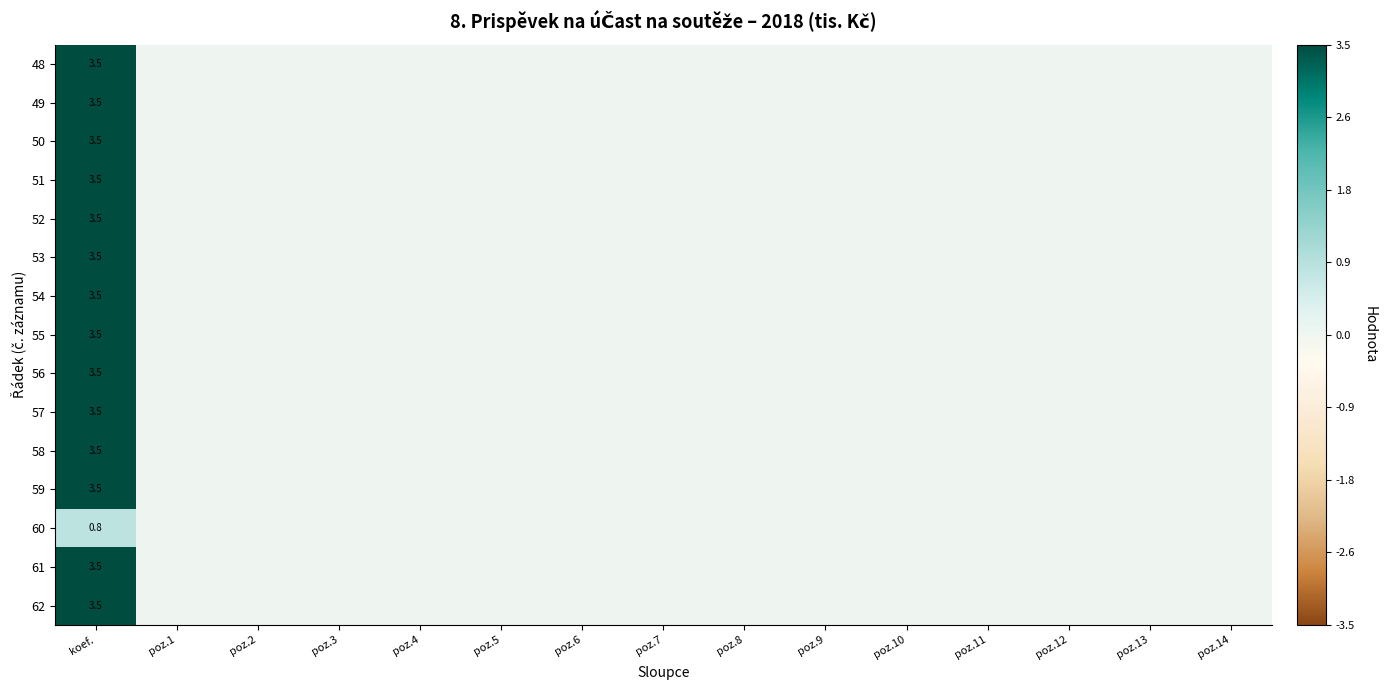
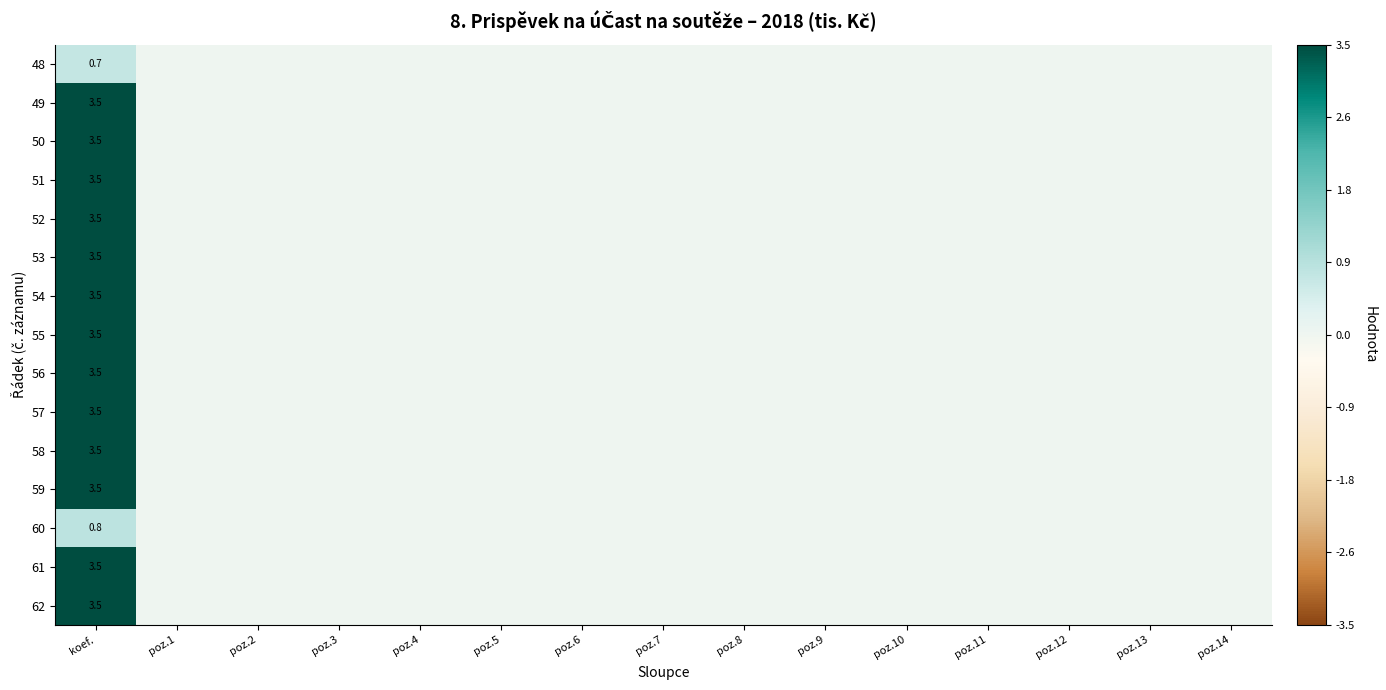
48, koef.: 3.5 -> 0.7
